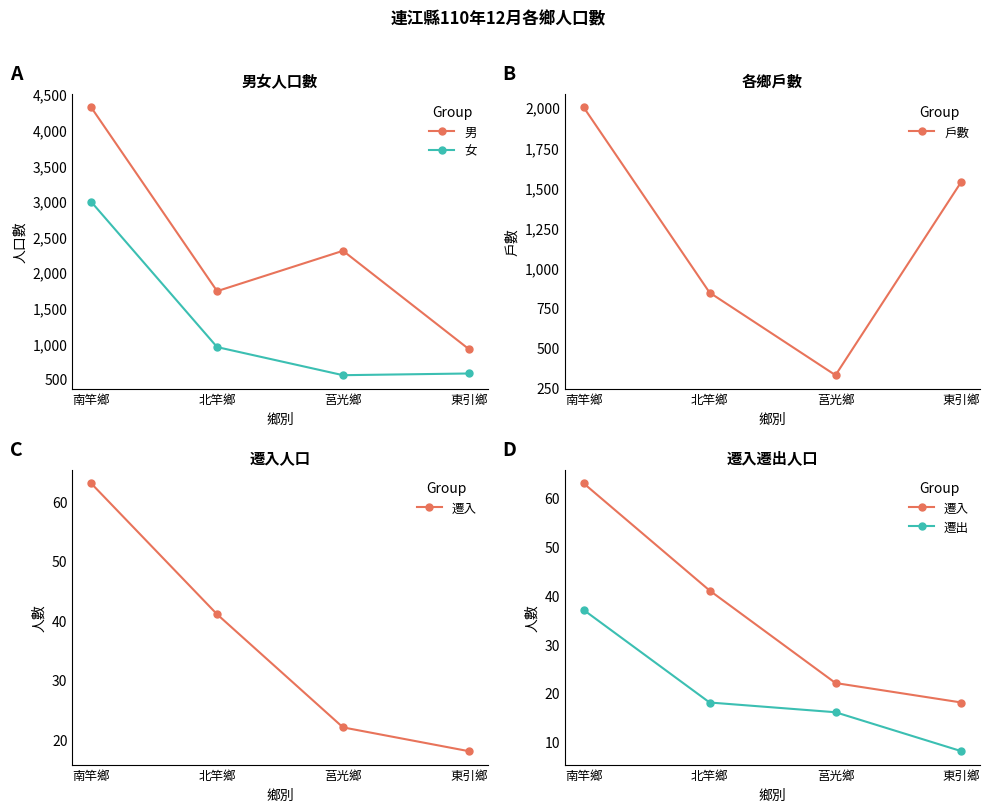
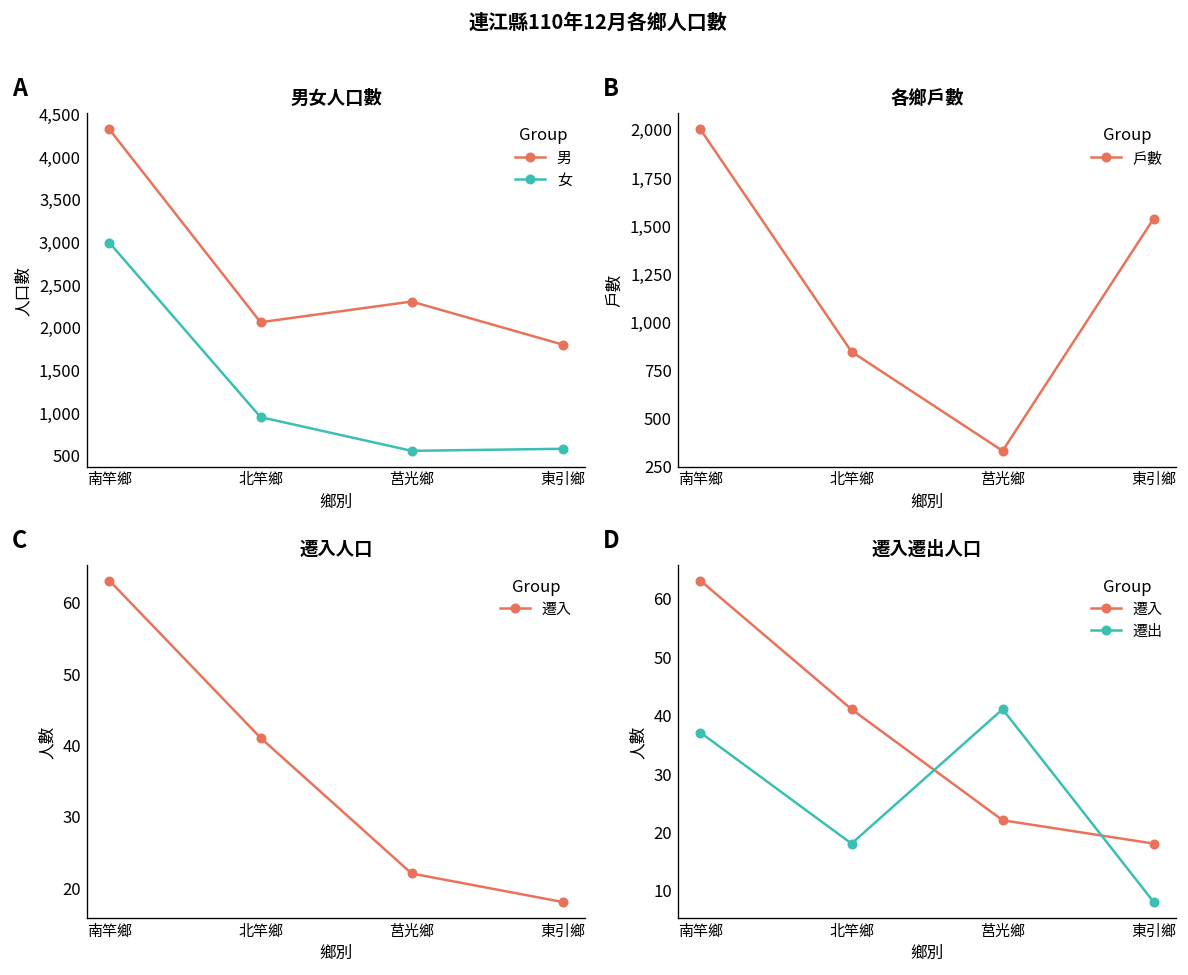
男女人口數, 男, 北竿鄉: 1,700 -> 2,100
男女人口數, 男, 東引鄉: 900 -> 1,800
遷入遷出人口, 遷出, 莒光鄉: 16 -> 41
